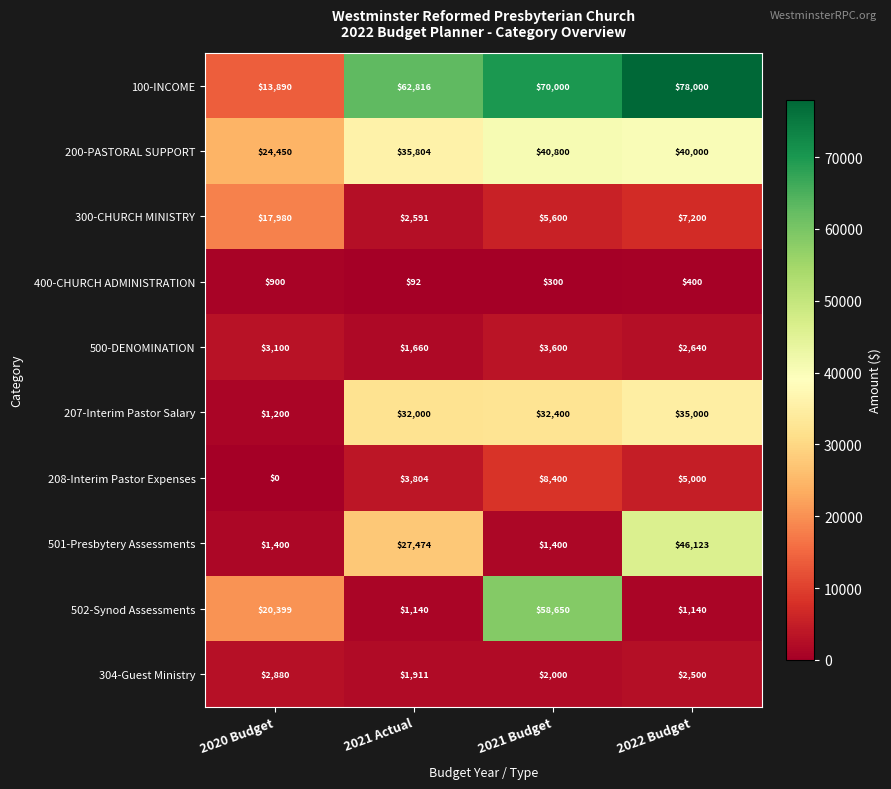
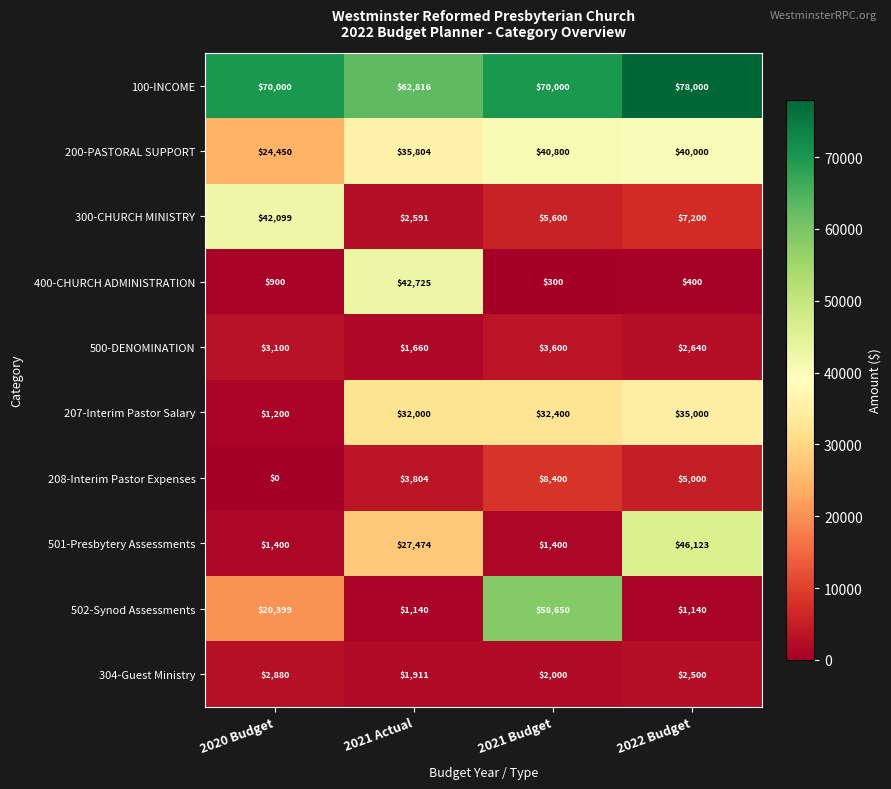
100-INCOME, 2020 Budget: $13,890 -> $70,000
300-CHURCH MINISTRY, 2020 Budget: $17,980 -> $42,099
400-CHURCH ADMINISTRATION, 2021 Actual: $92 -> $42,725
